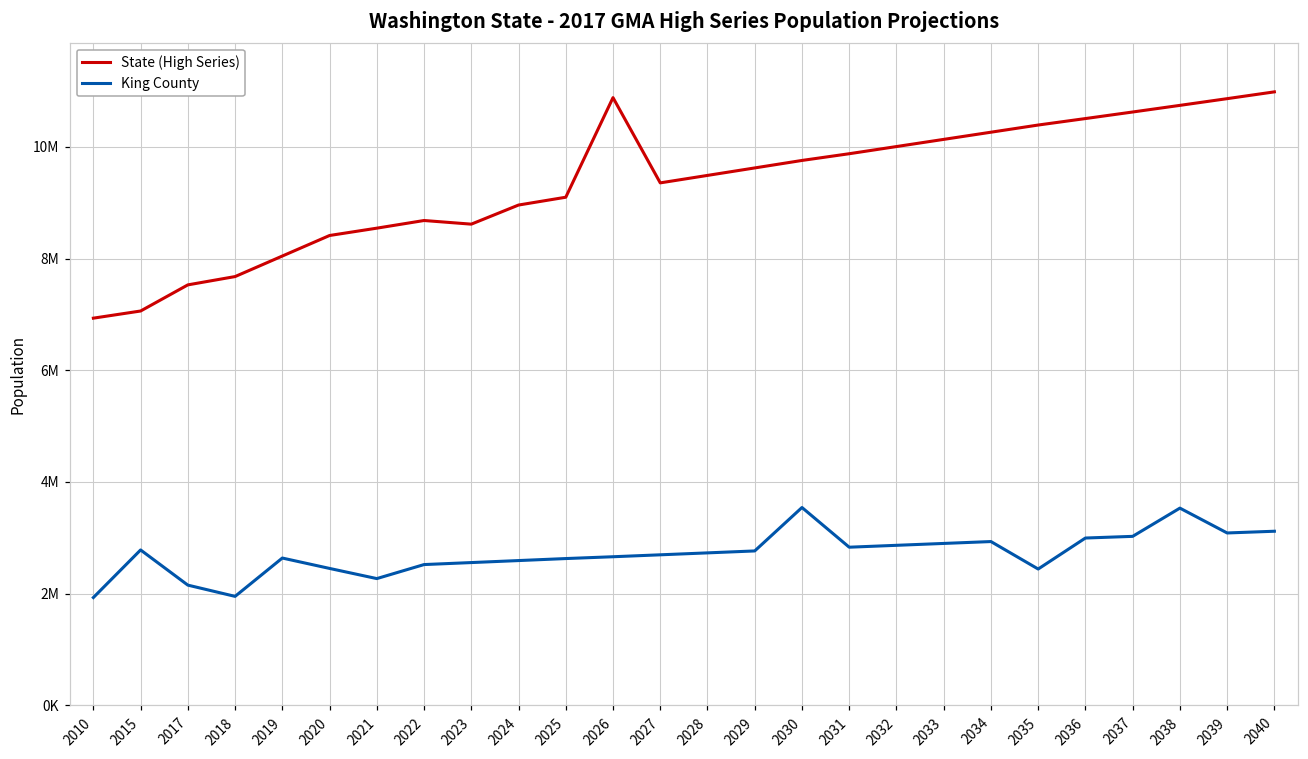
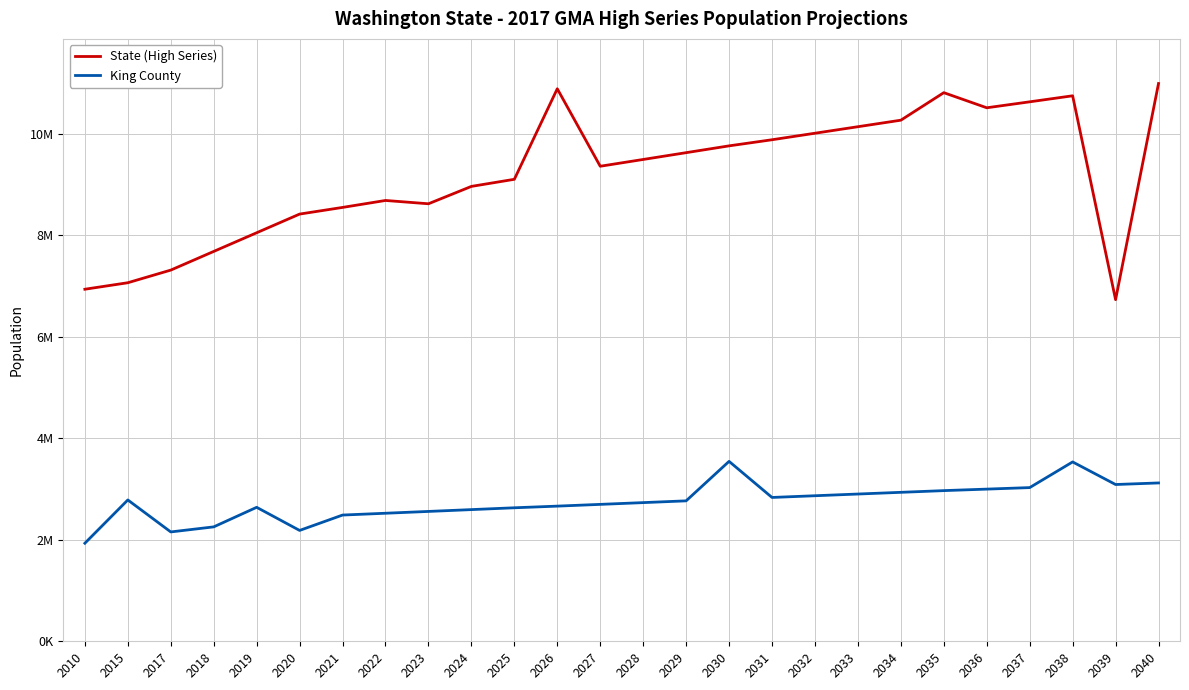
State (High Series), 2017: 7500000 -> 7300000
King County, 2018: 2000000 -> 2300000
King County, 2020: 2500000 -> 2200000
King County, 2021: 2300000 -> 2500000
State (High Series), 2035: 10400000 -> 10800000
King County, 2035: 2400000 -> 3000000
State (High Series), 2039: 10900000 -> 6700000
